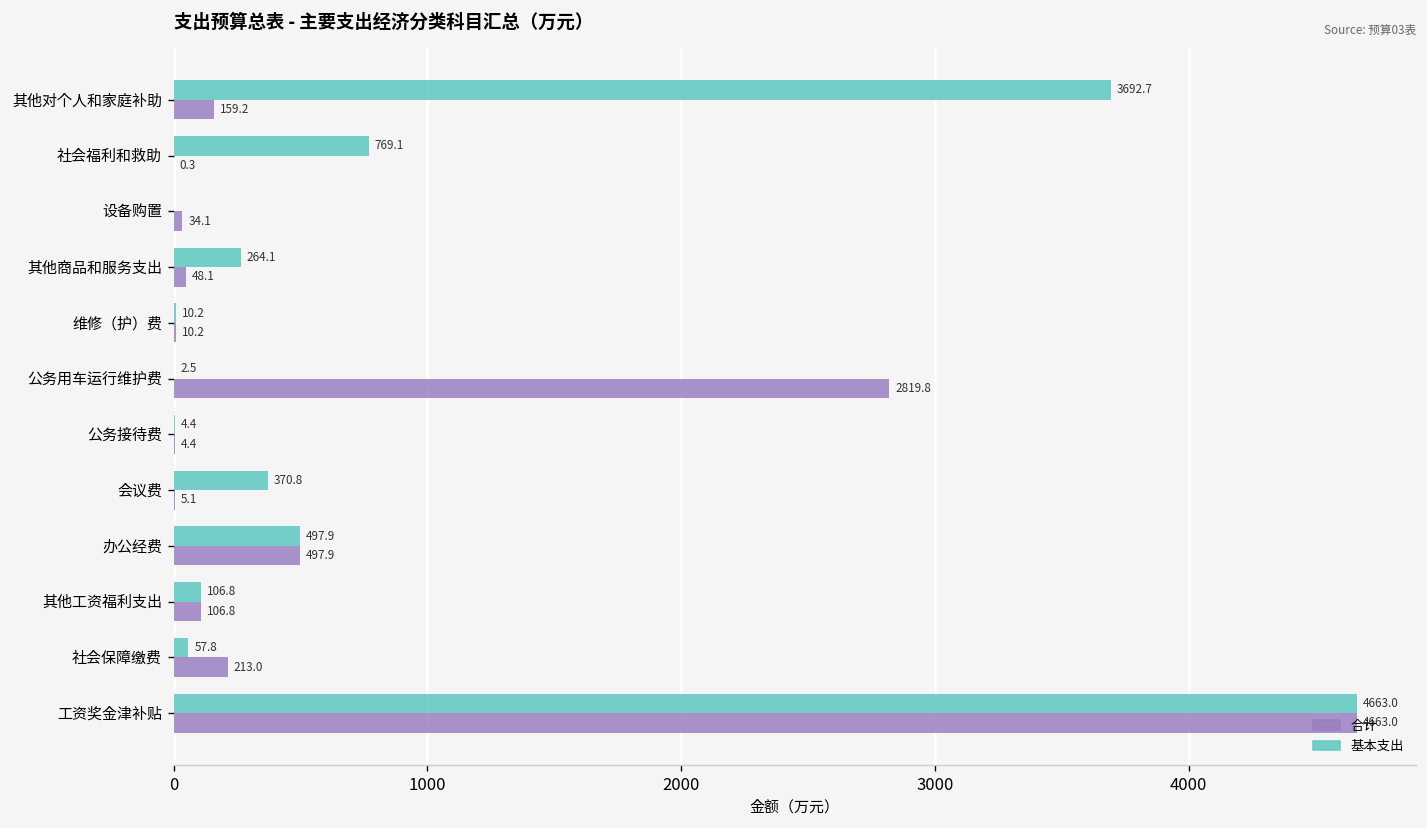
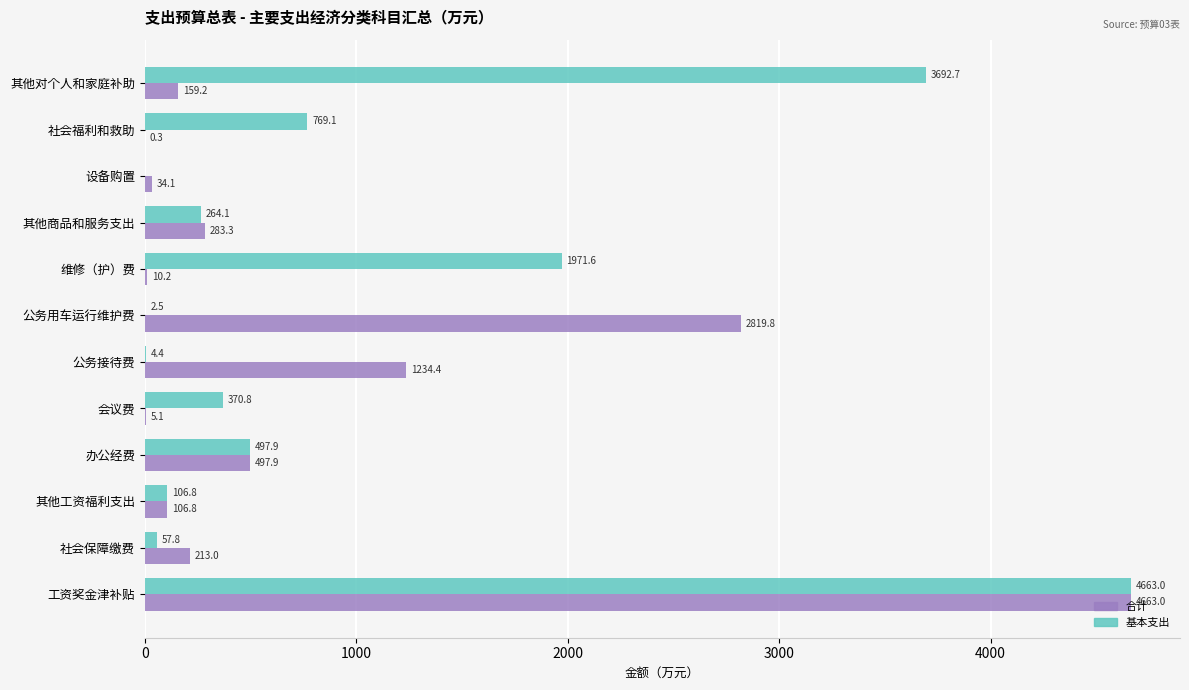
合计, 其他商品和服务支出: 48.1 -> 283.3
基本支出, 维修（护）费: 10.2 -> 1971.6
合计, 公务接待费: 4.4 -> 1234.4
